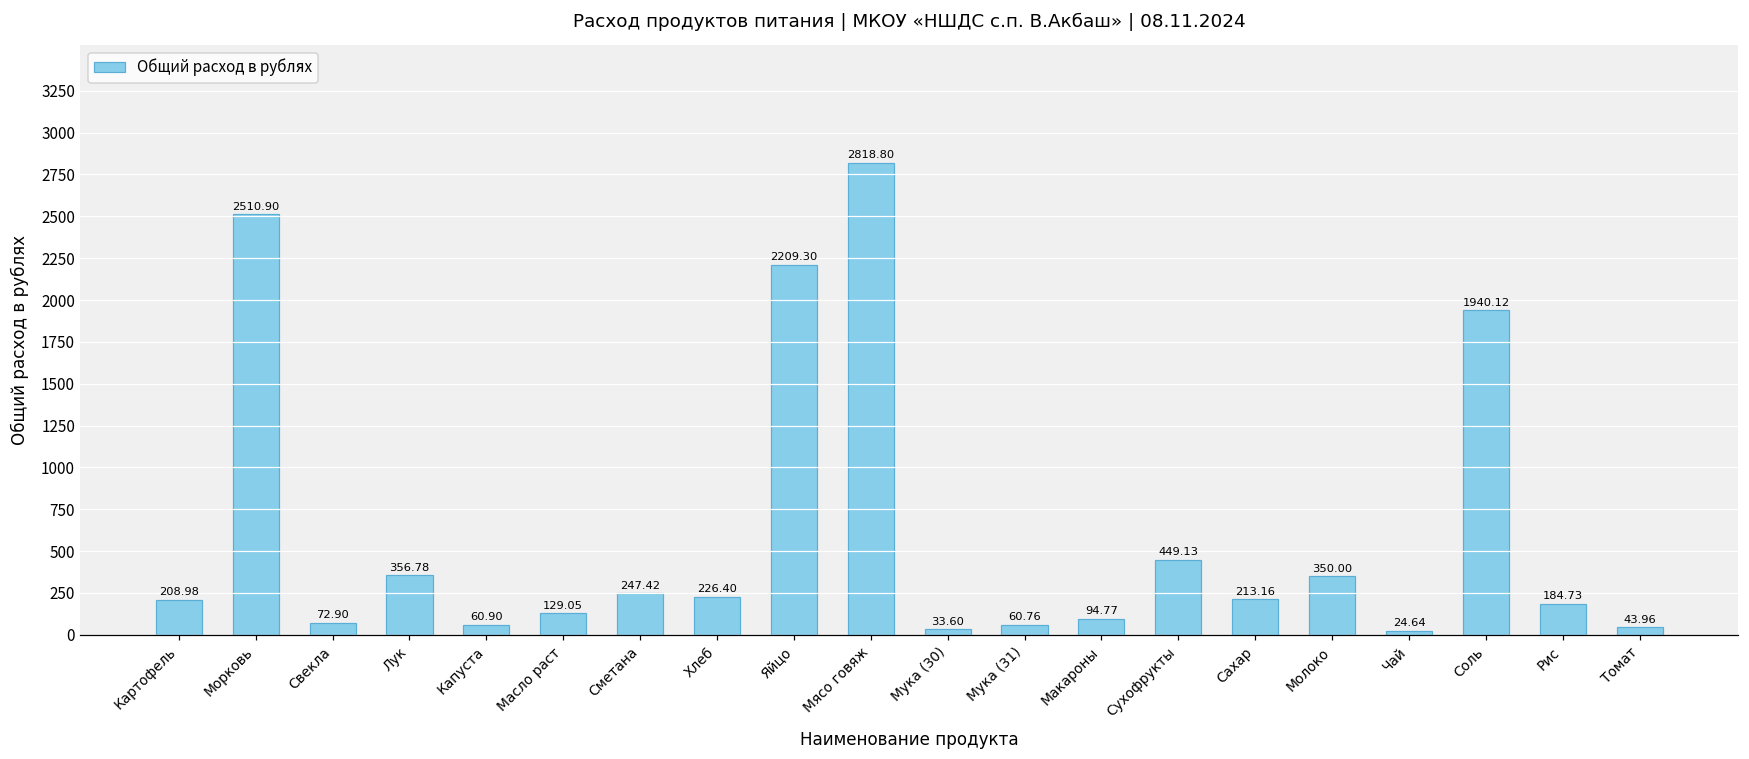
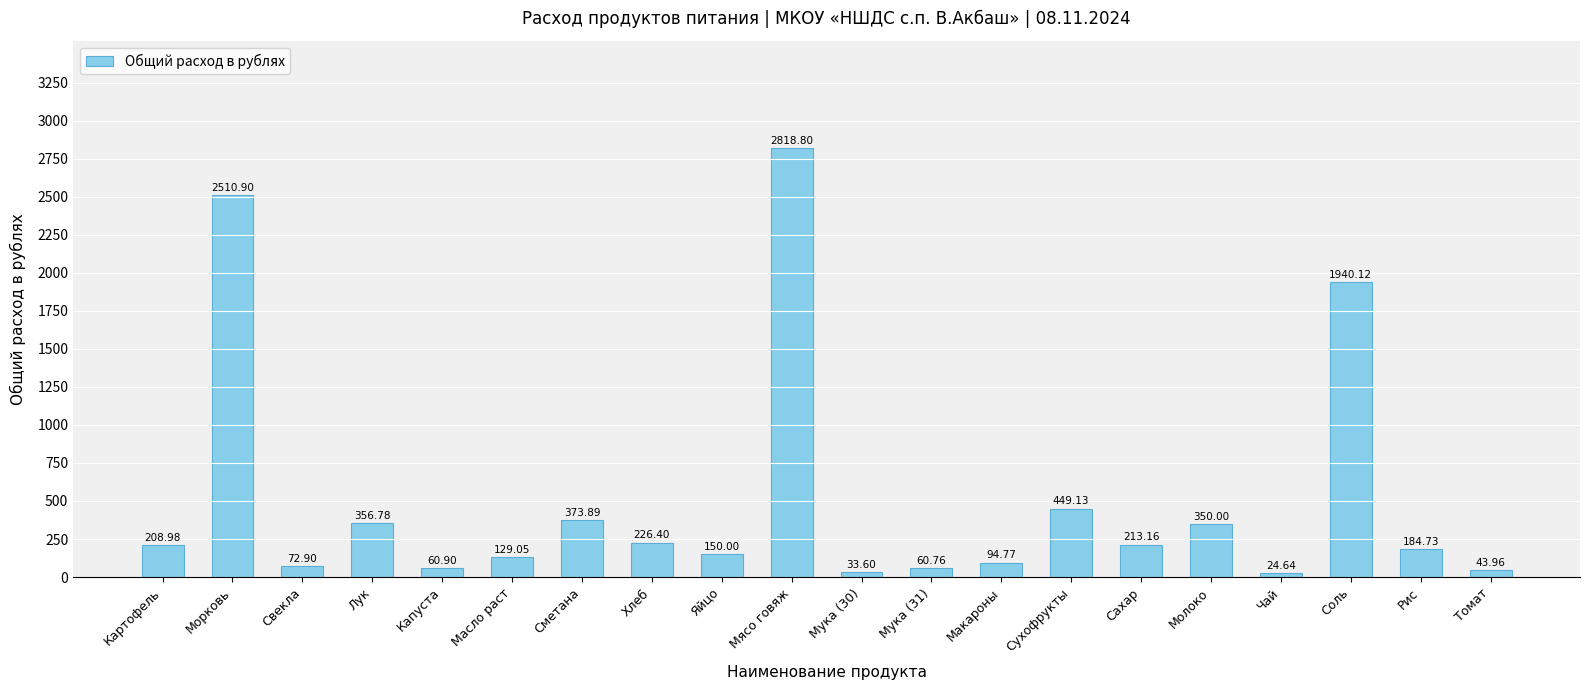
Сметана: 247.42 -> 373.89
Яйцо: 2209.30 -> 150.00
